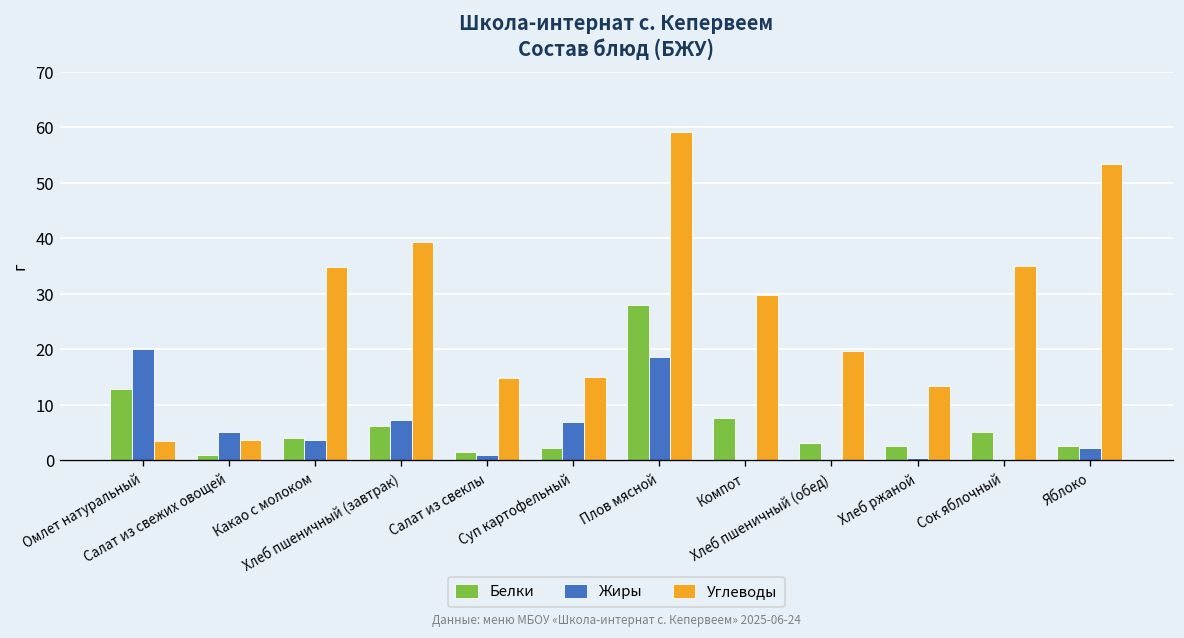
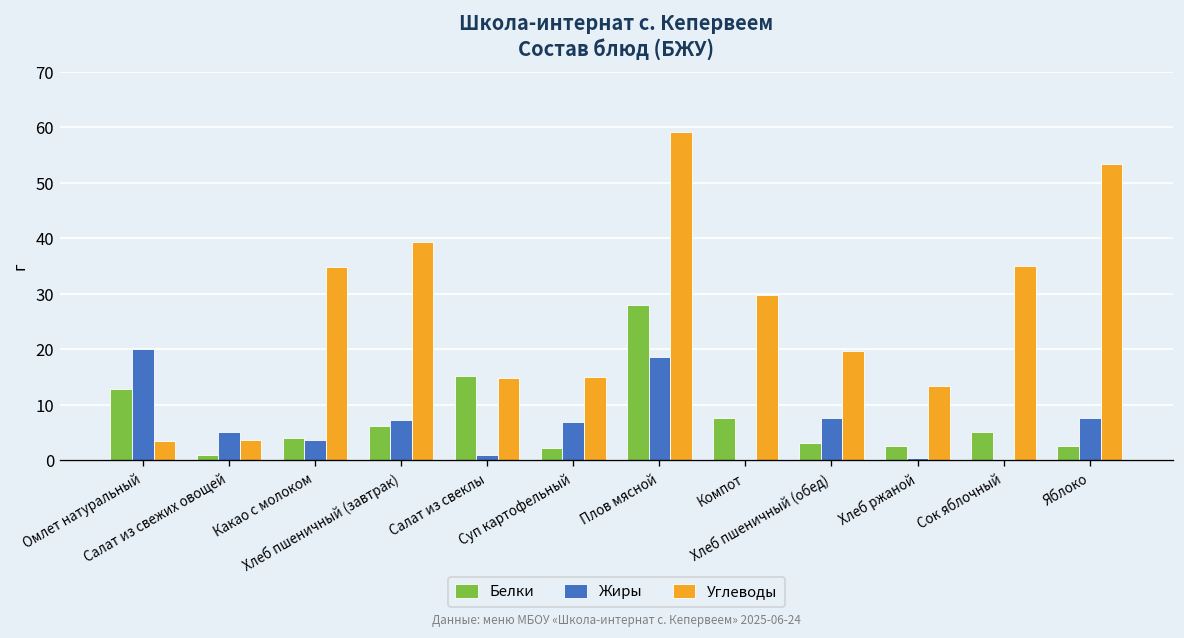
Белки, Салат из свеклы: 2 -> 15
Жиры, Хлеб пшеничный (обед): 0 -> 8
Жиры, Яблоко: 2 -> 8
